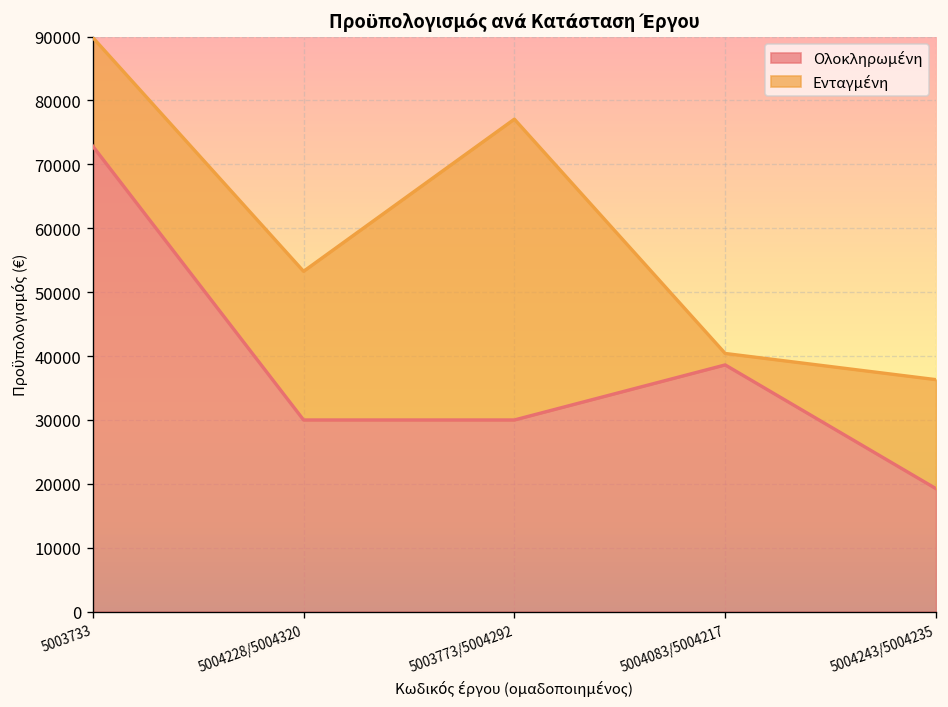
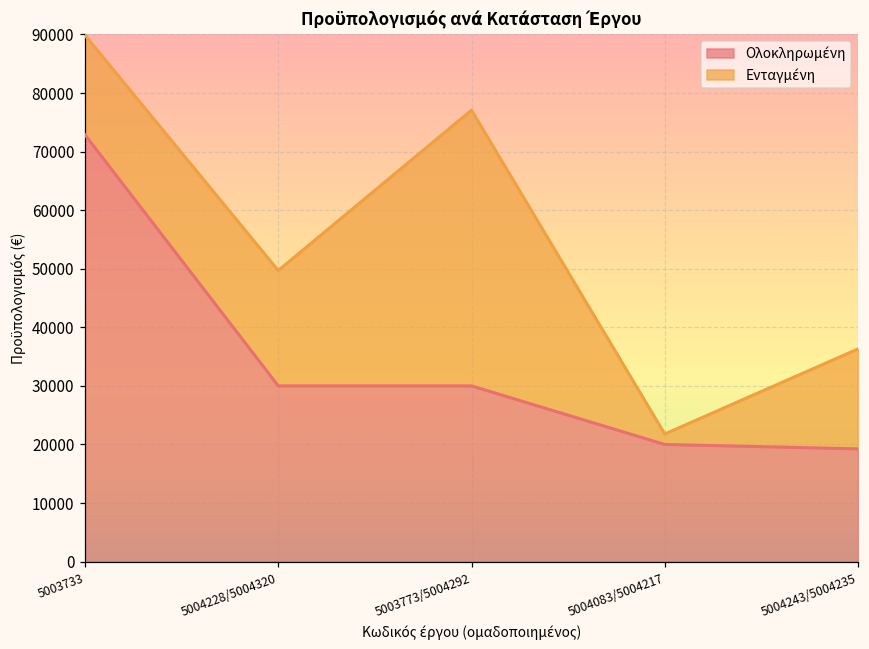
Ενταγμένη, 5004228/5004320: 23000 -> 20000
Ολοκληρωμένη, 5004083/5004217: 39000 -> 20000
